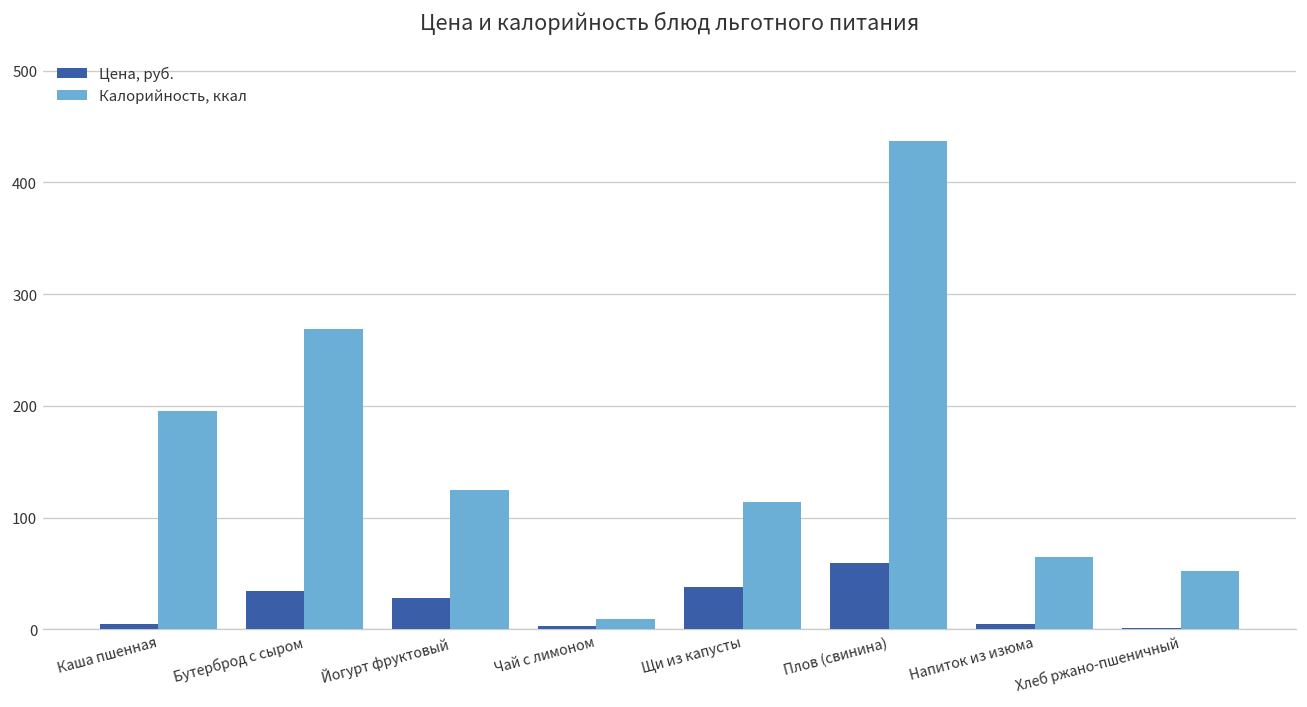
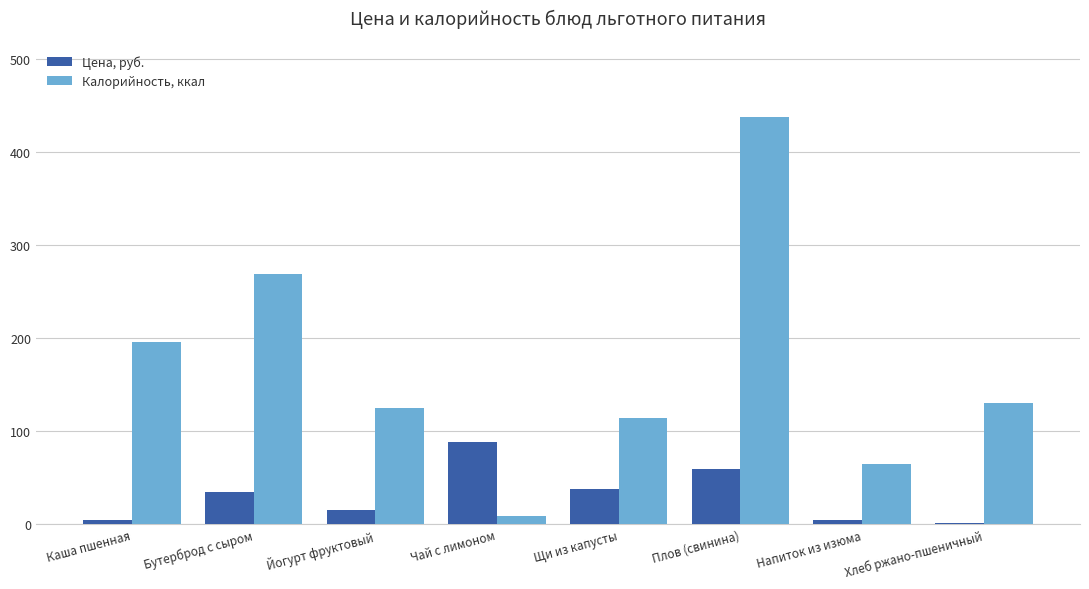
Цена, руб., Йогурт фруктовый: 30 -> 20
Цена, руб., Чай с лимоном: 0 -> 90
Калорийность, ккал, Хлеб ржано-пшеничный: 50 -> 130
